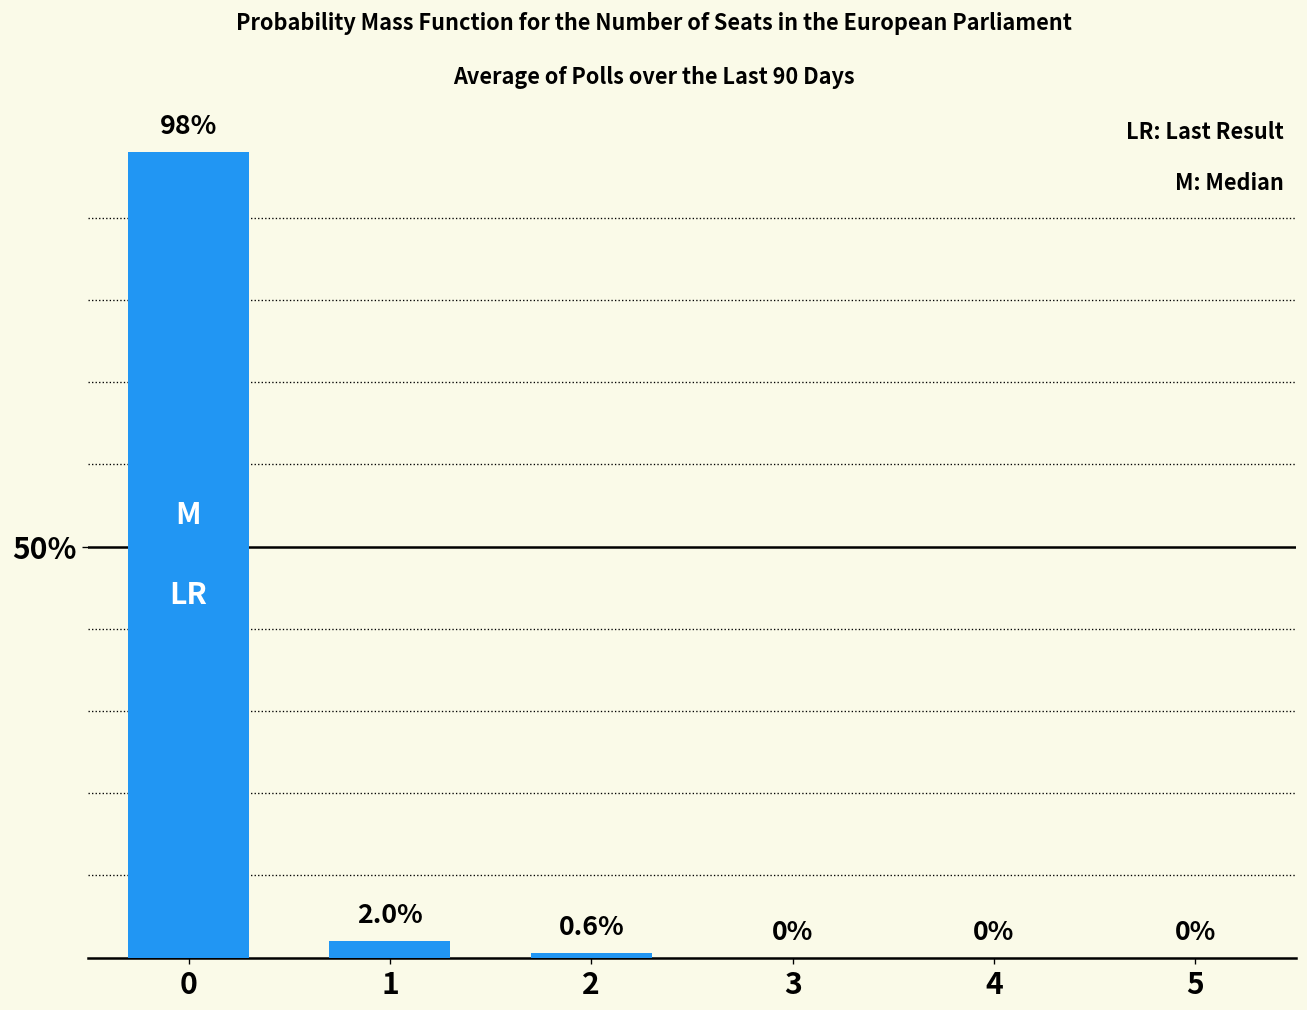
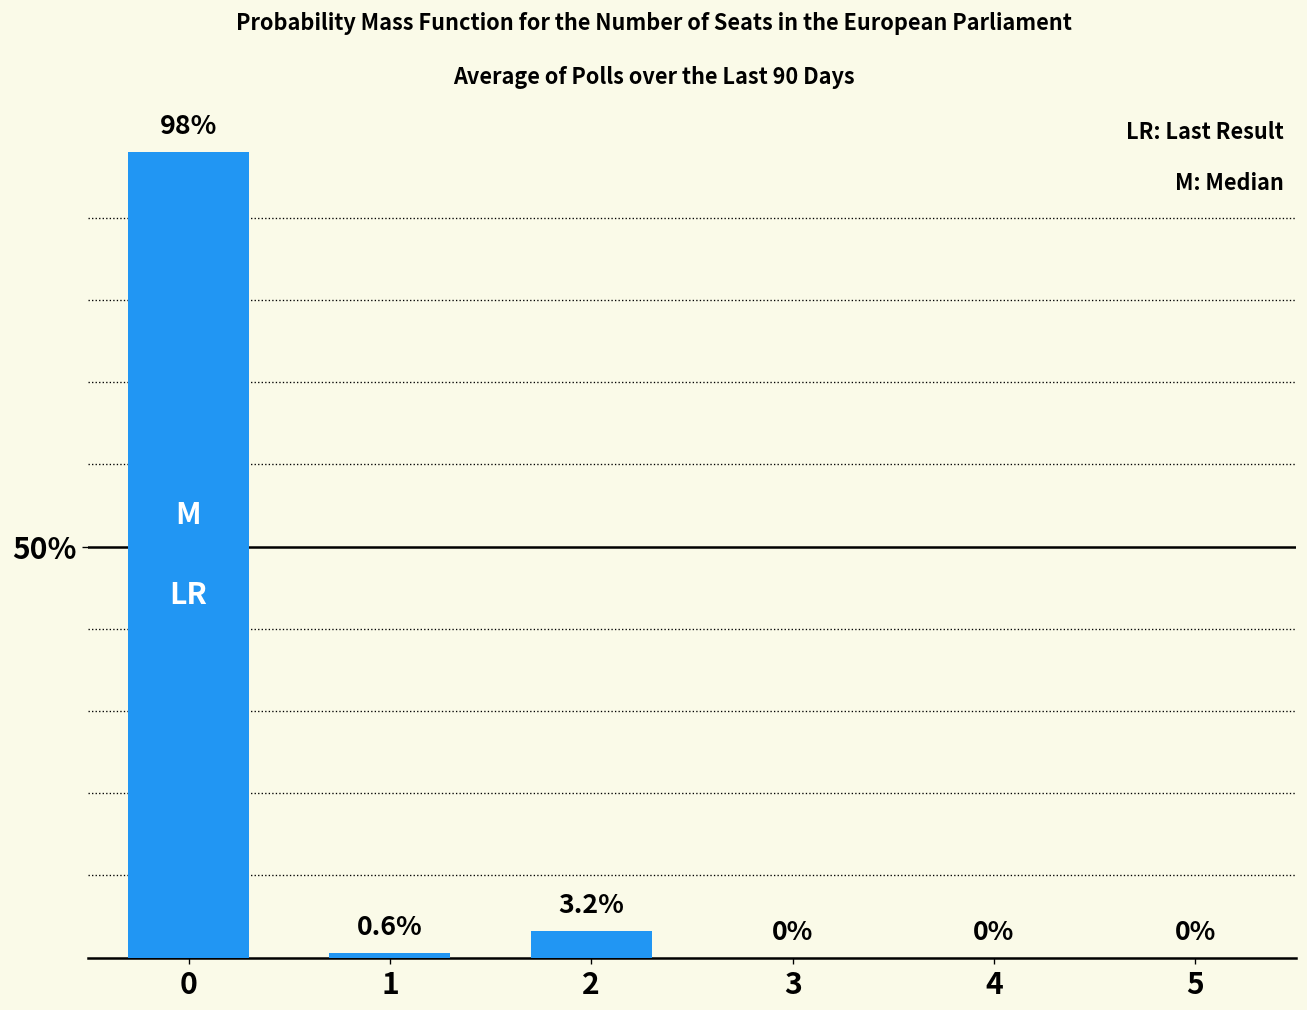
1: 2.0% -> 0.6%
2: 0.6% -> 3.2%
